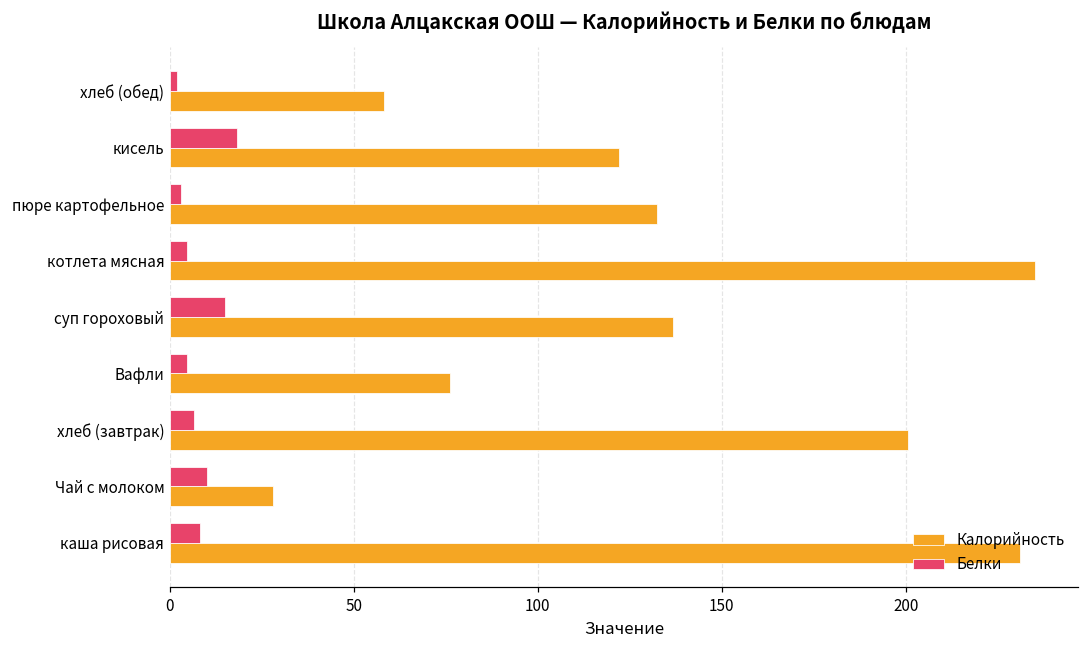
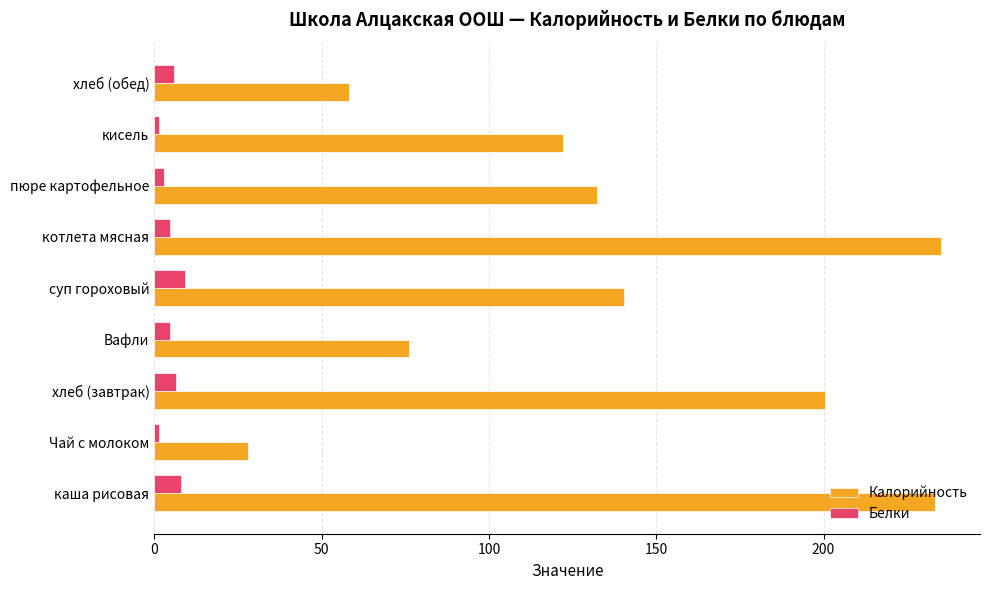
Белки, хлеб (обед): 2 -> 6
Белки, кисель: 18 -> 1
Белки, суп гороховый: 15 -> 9
Калорийность, суп гороховый: 137 -> 140
Белки, Чай с молоком: 10 -> 2
Калорийность, каша рисовая: 231 -> 233
